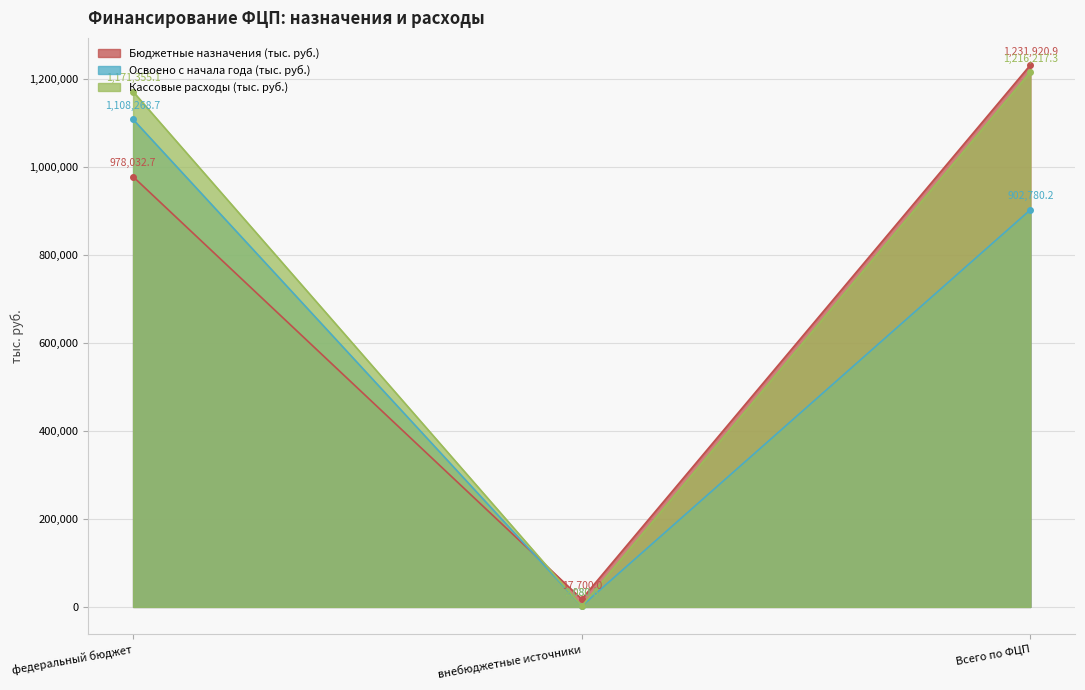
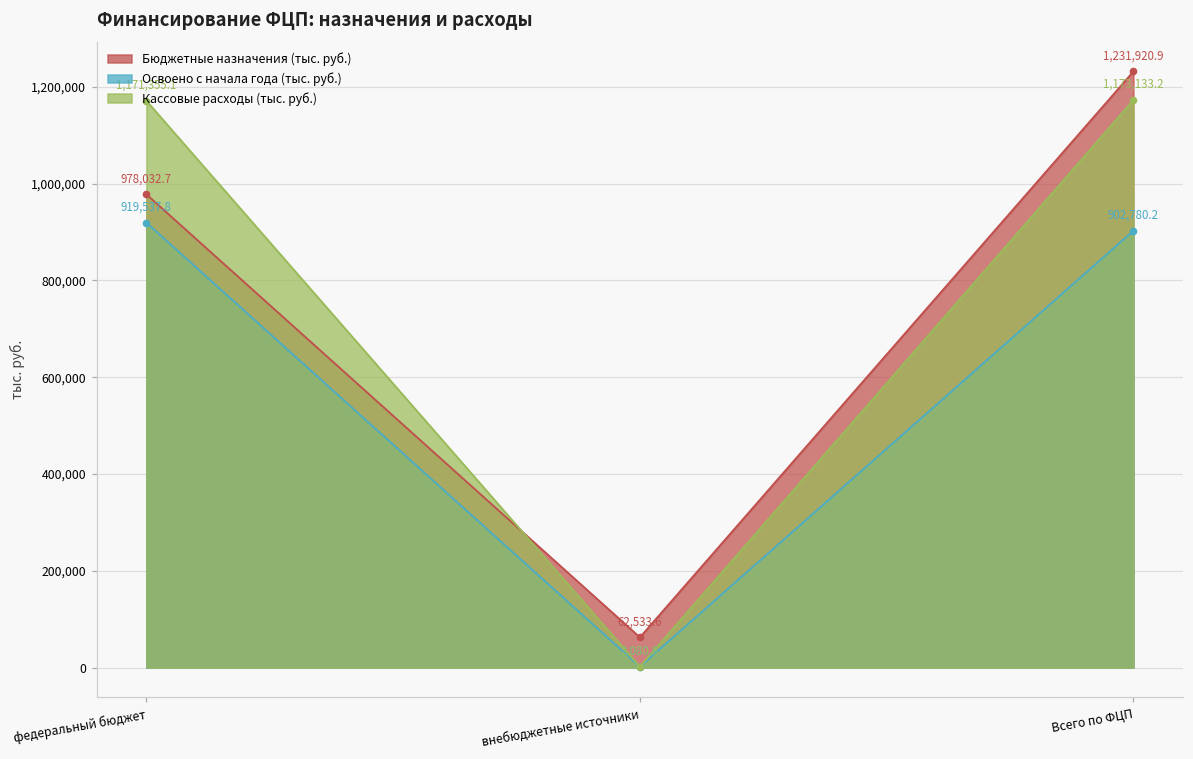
Освоено с начала года (тыс. руб.), федеральный бюджет: 1,108,268.7 -> 919,537.8
Бюджетные назначения (тыс. руб.), внебюджетные источники: 17,700.0 -> 62,533.6
Кассовые расходы (тыс. руб.), Всего по ФЦП: 1,216,217.3 -> 1,173,133.2
